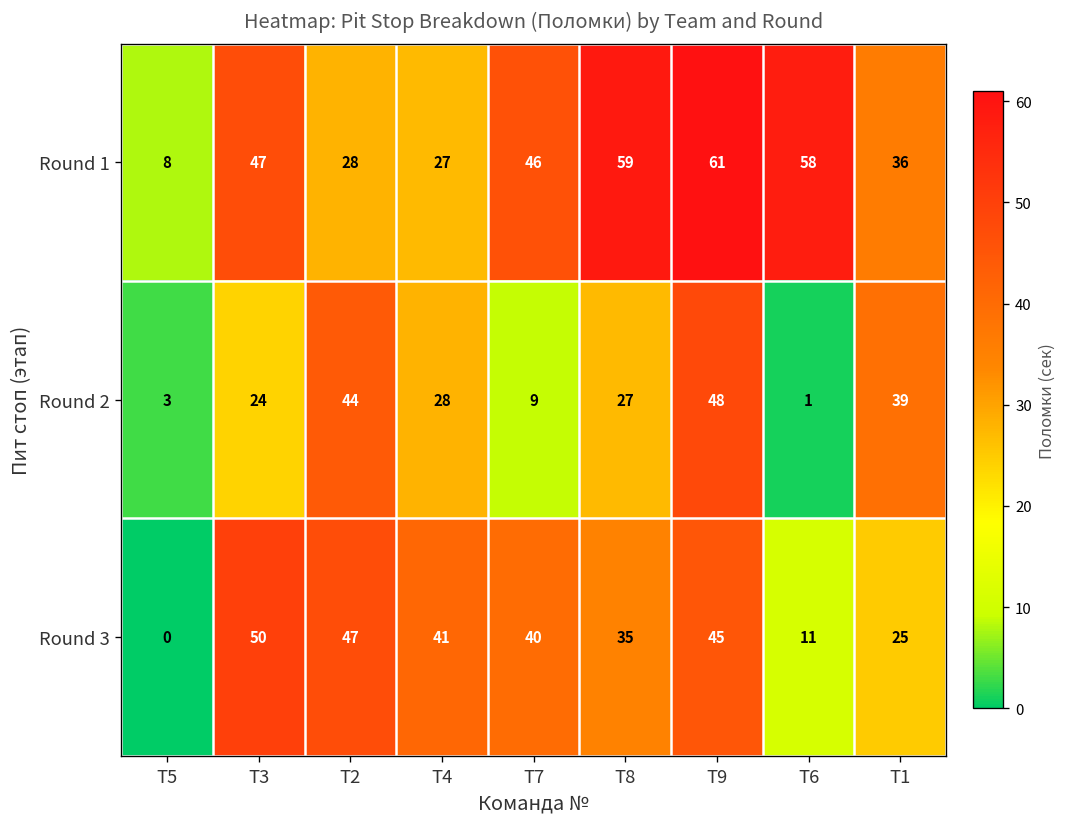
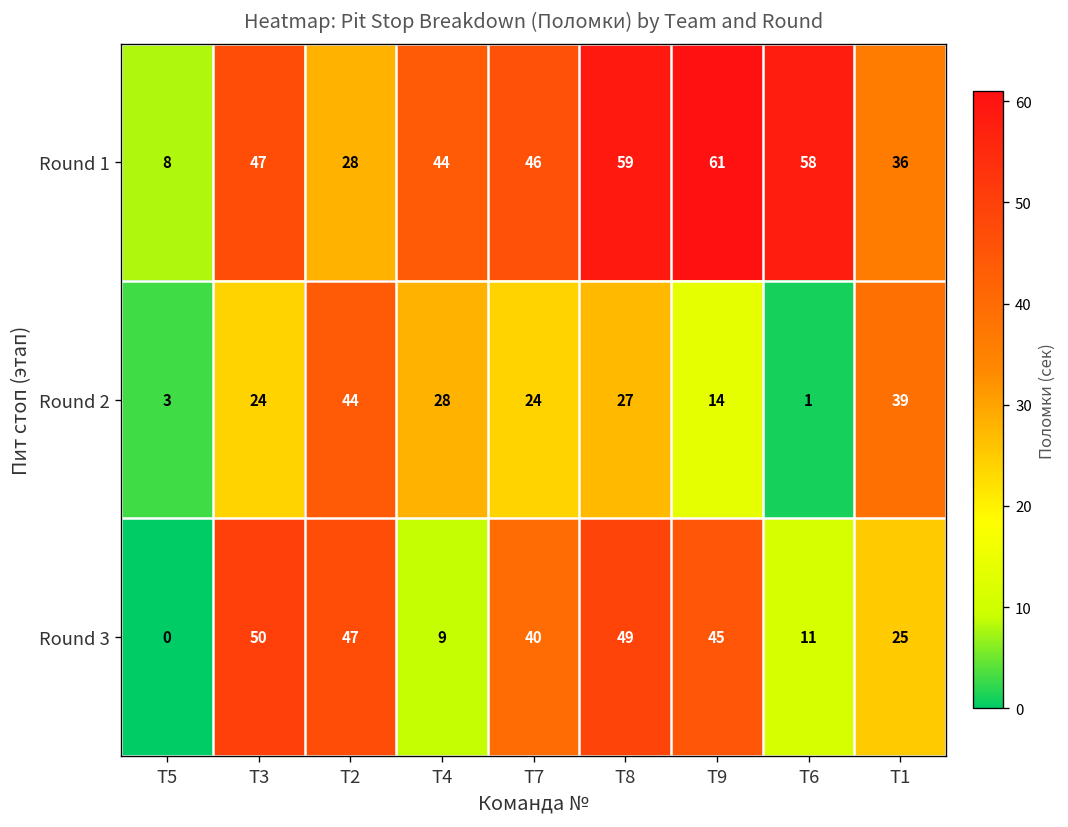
Round 1, T4: 27 -> 44
Round 2, T7: 9 -> 24
Round 2, T9: 48 -> 14
Round 3, T4: 41 -> 9
Round 3, T8: 35 -> 49
